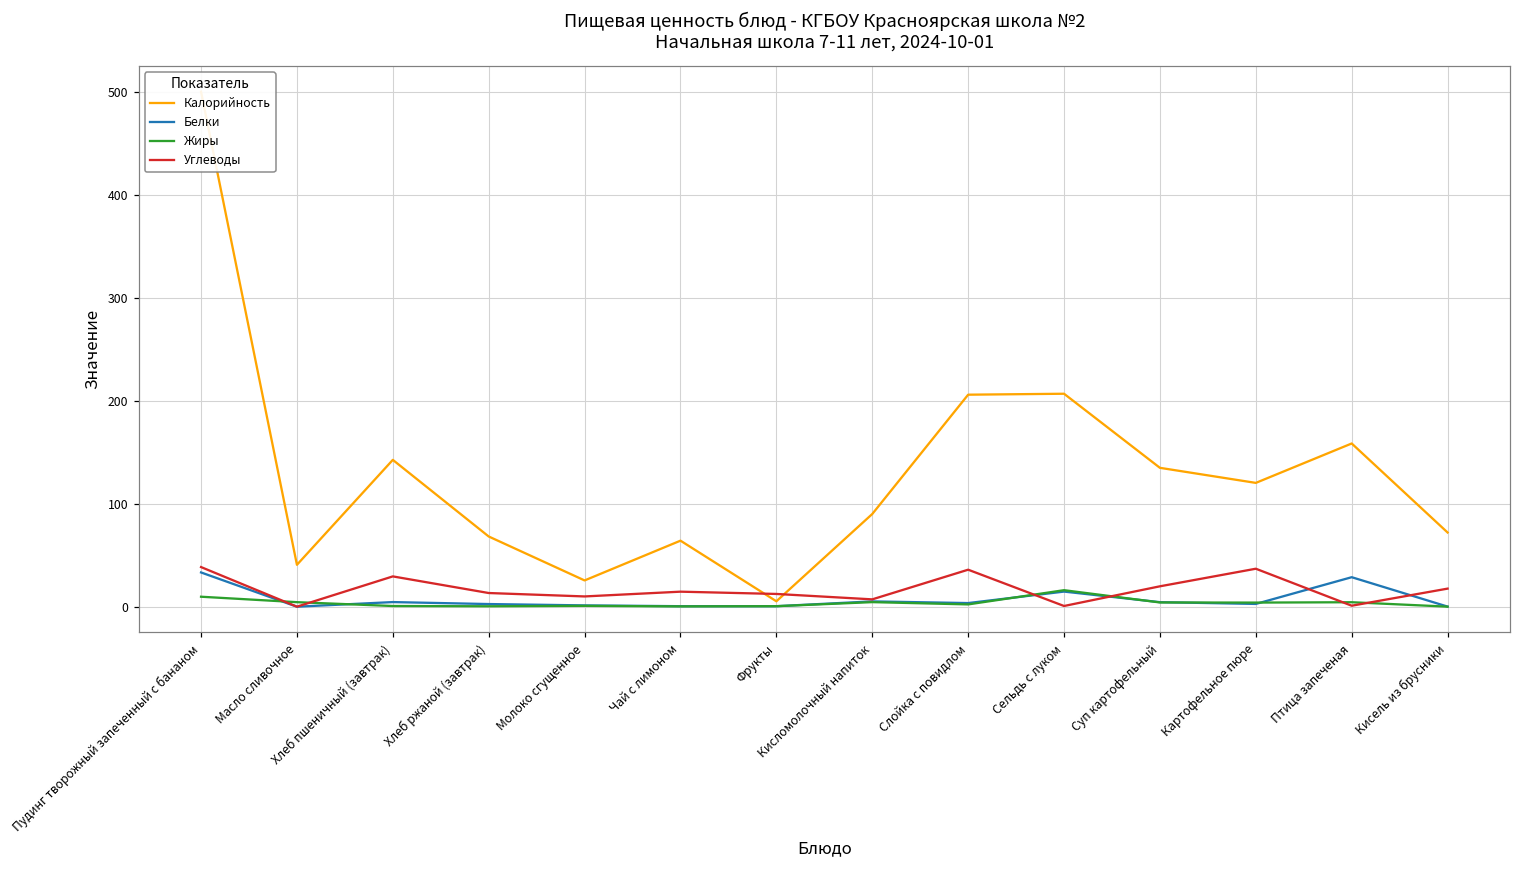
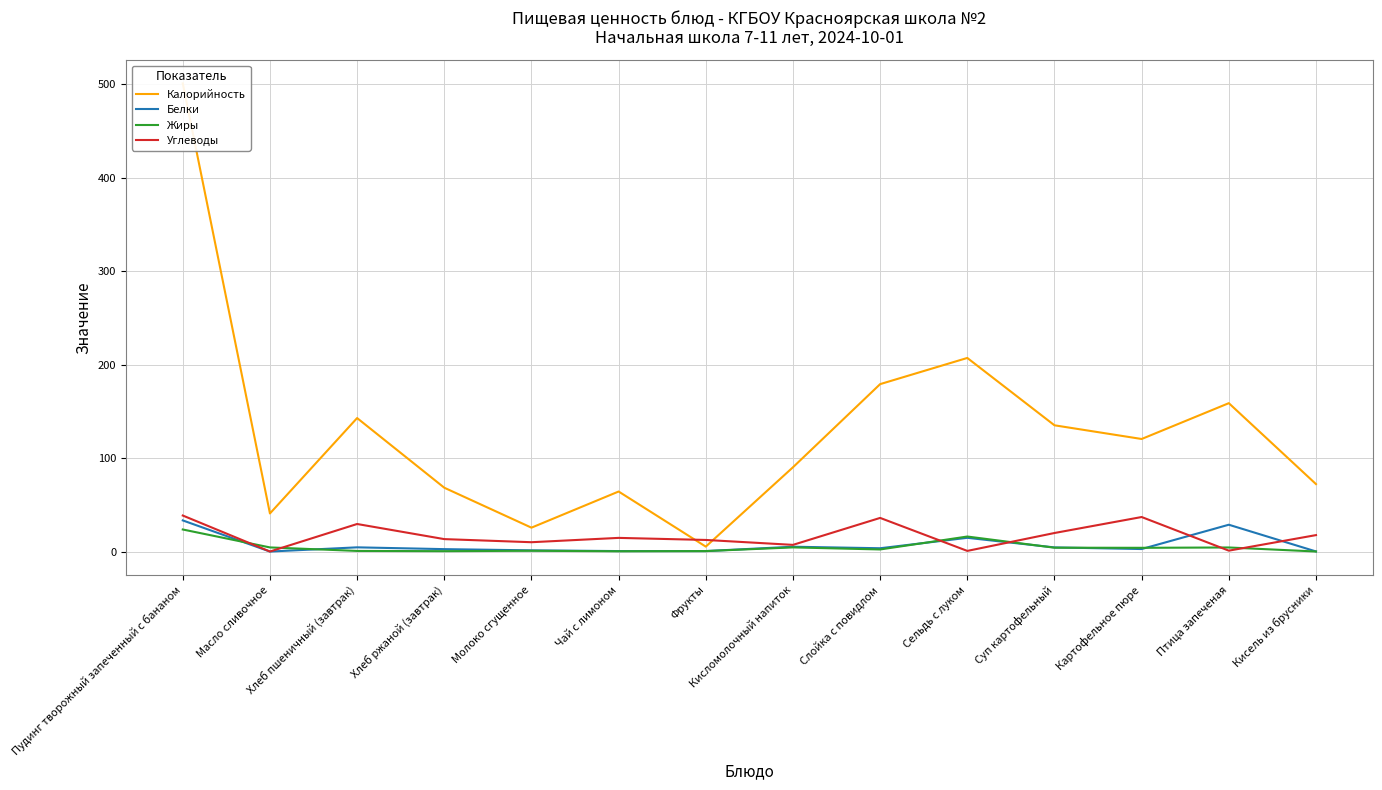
Жиры, Пудинг творожный запеченный с бананом: 10 -> 20
Калорийность, Слойка с повидлом: 210 -> 180
